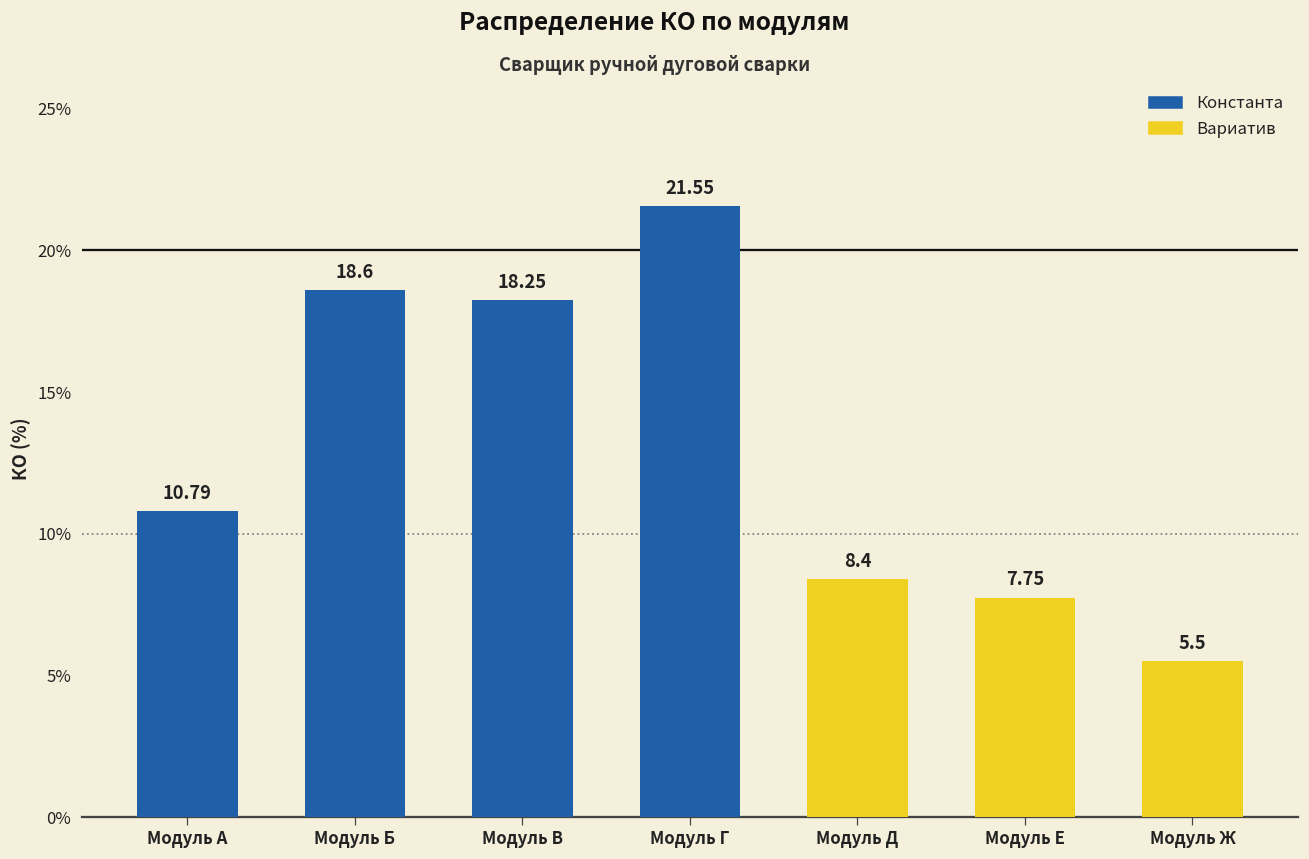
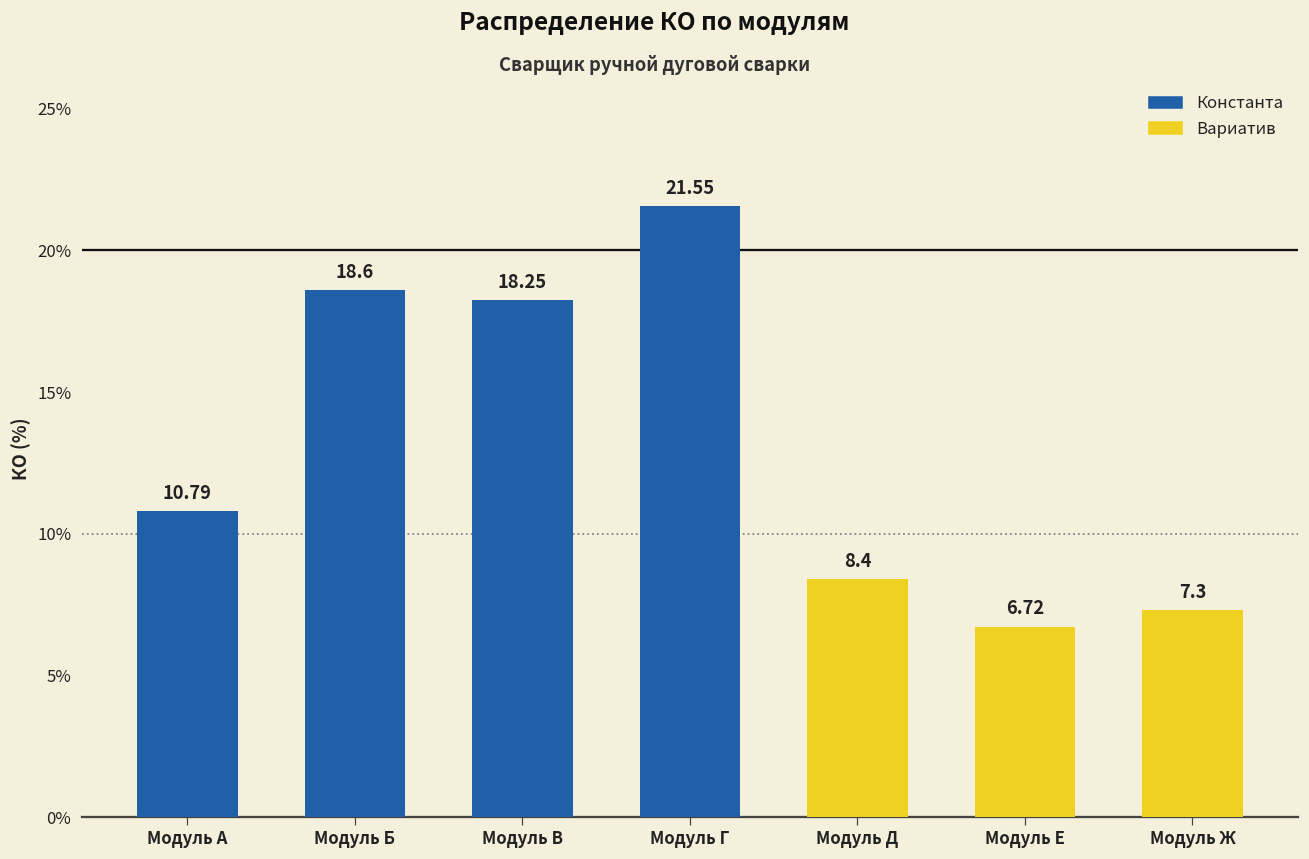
Модуль Е: 7.75 -> 6.72
Модуль Ж: 5.5 -> 7.3
